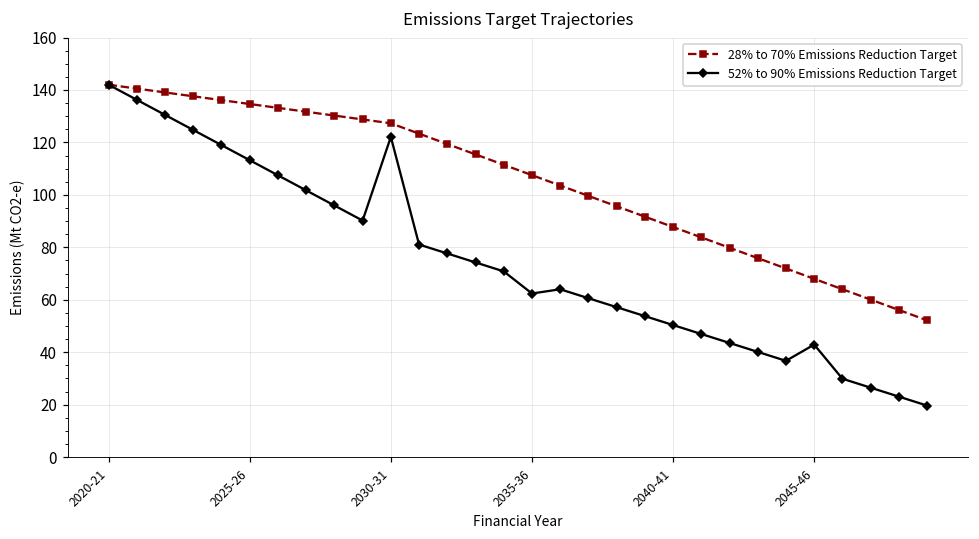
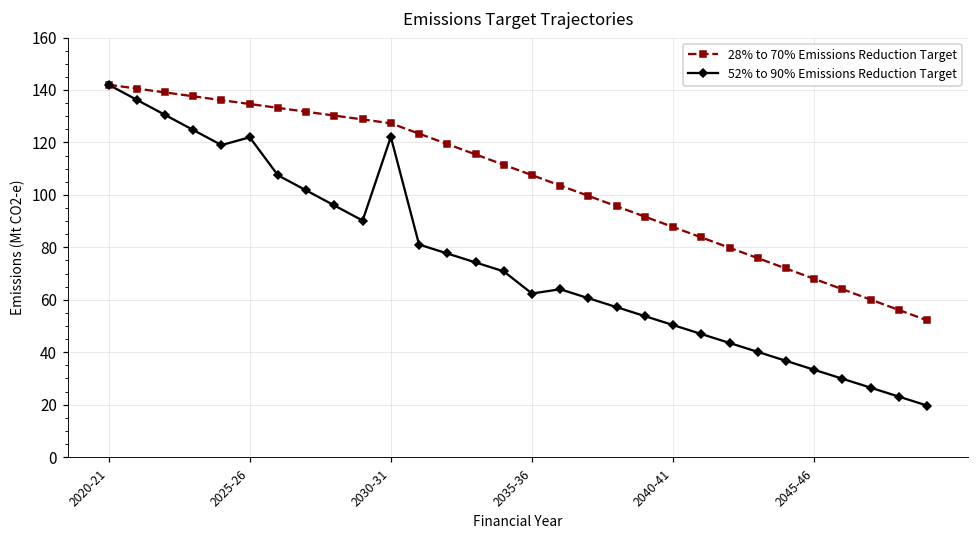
52% to 90% Emissions Reduction Target, 2025-26: 113 -> 122
52% to 90% Emissions Reduction Target, 2045-46: 43 -> 33
